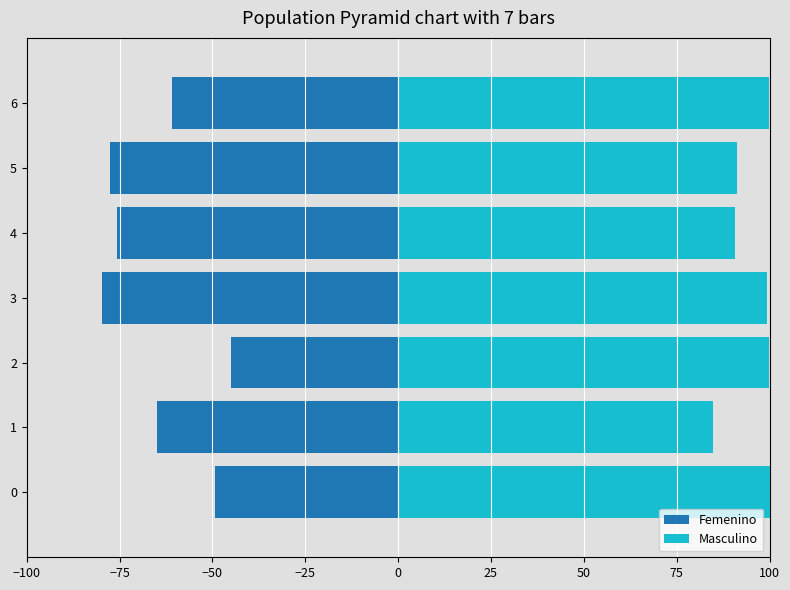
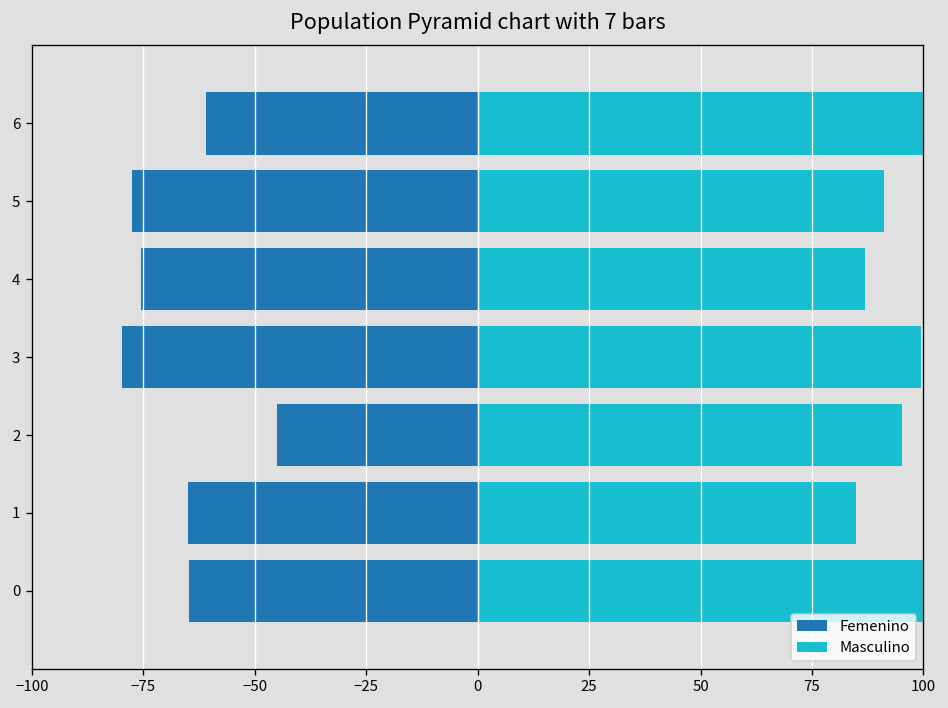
Masculino, 4: 91 -> 87
Masculino, 2: 100 -> 95
Femenino, 0: -49 -> -65
